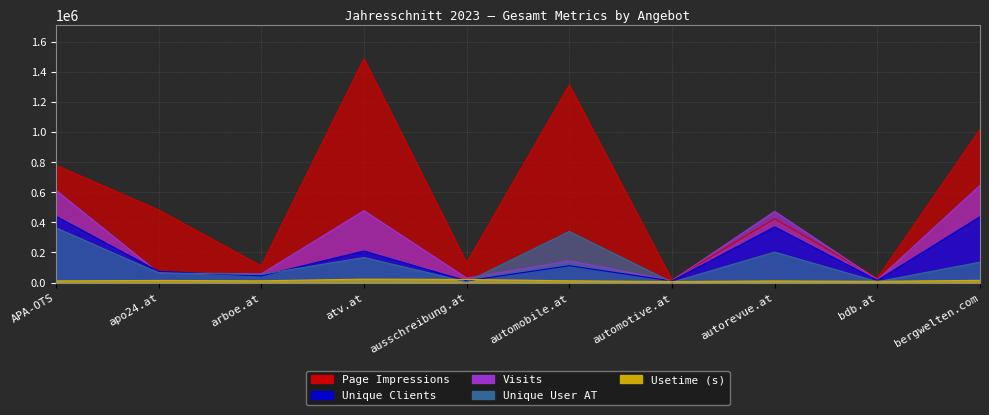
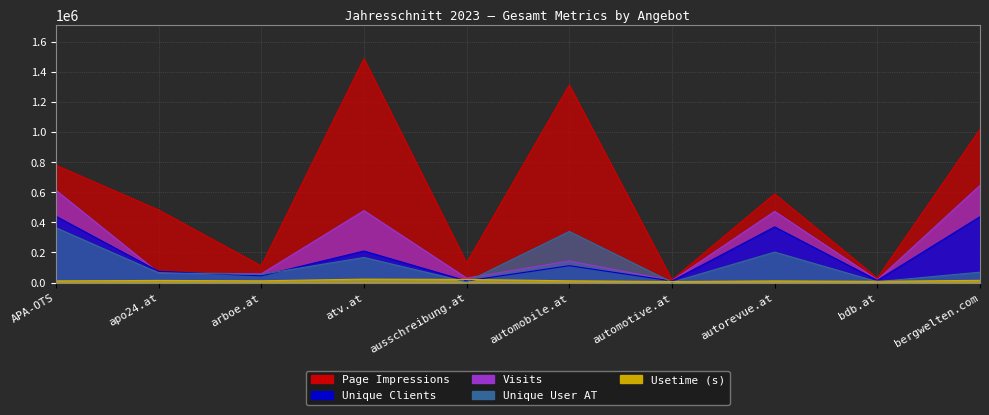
Page Impressions, autorevue.at: 420000 -> 590000
Unique User AT, bergwelten.com: 140000 -> 70000
